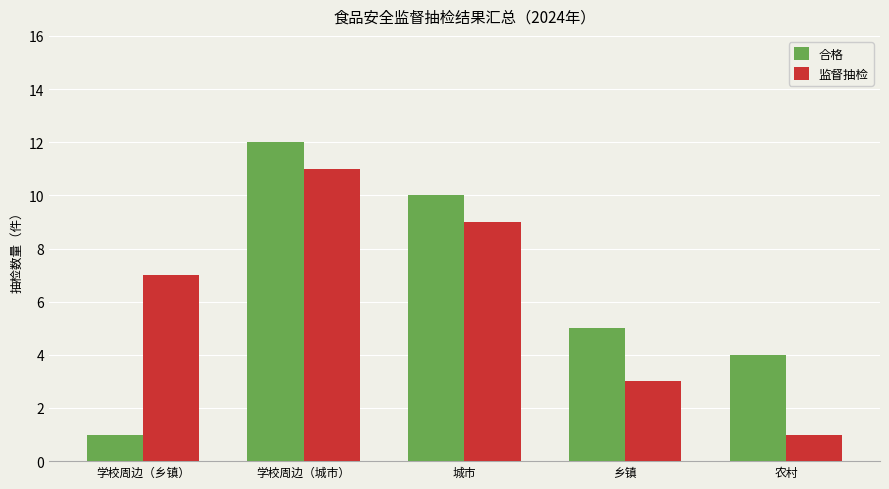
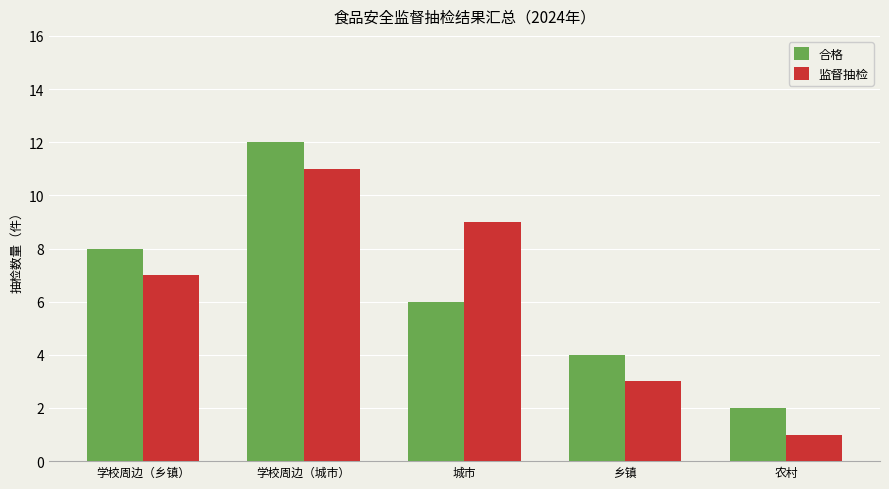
合格, 学校周边（乡镇）: 1 -> 8
合格, 城市: 10 -> 6
合格, 乡镇: 5 -> 4
合格, 农村: 4 -> 2
